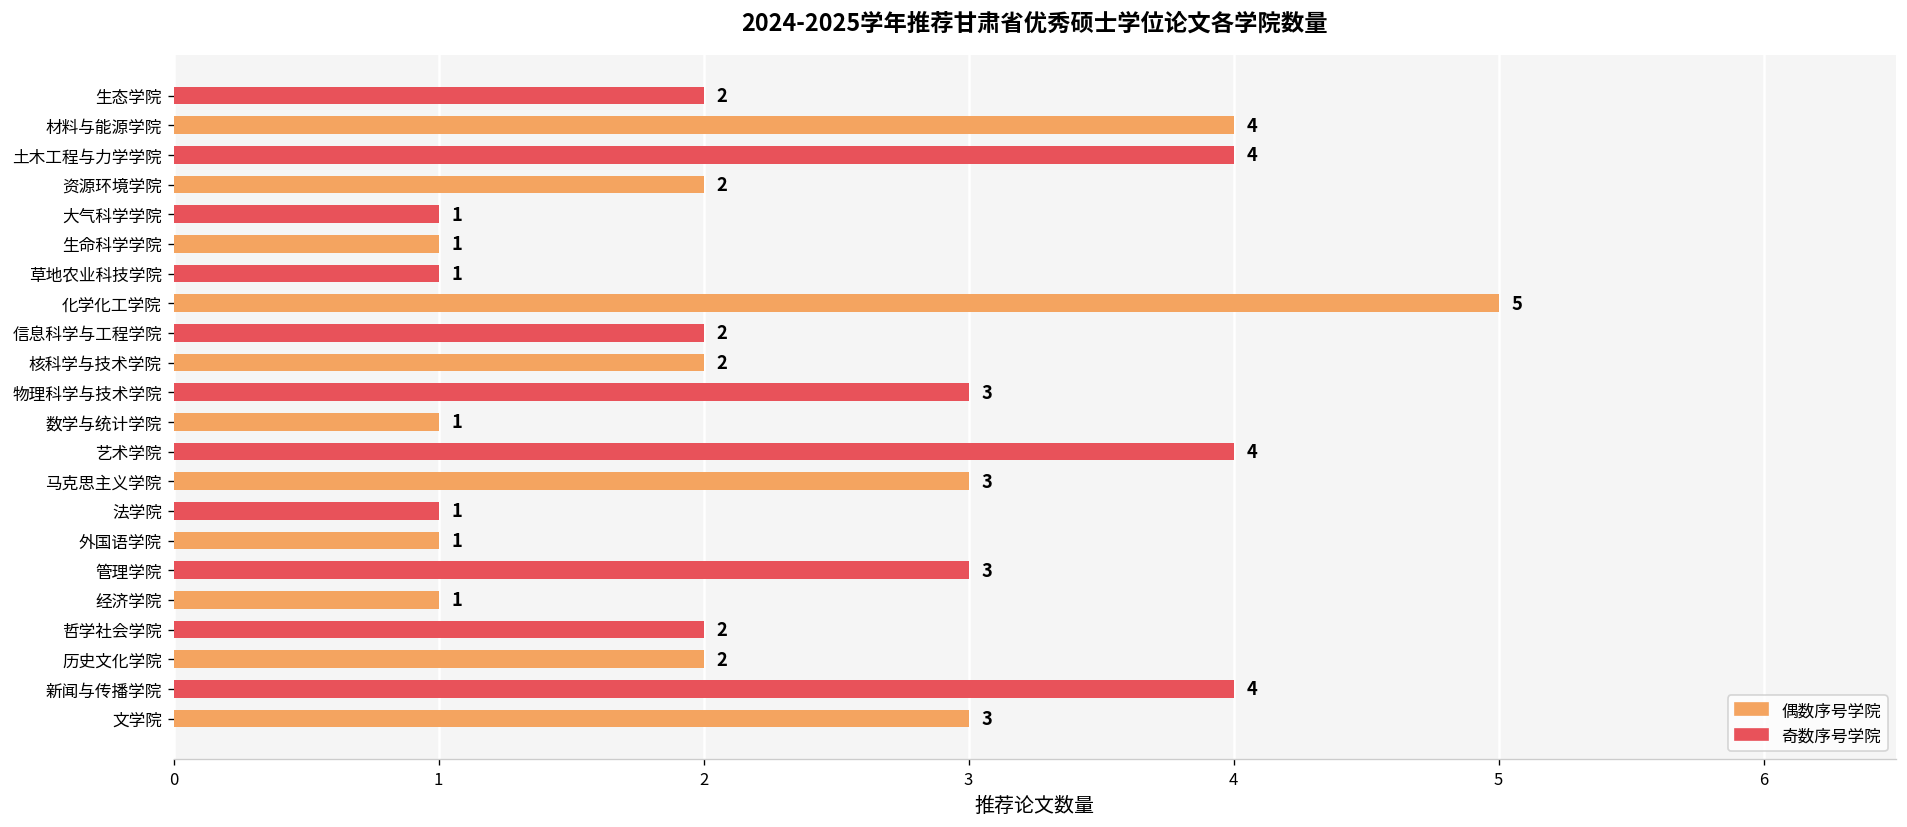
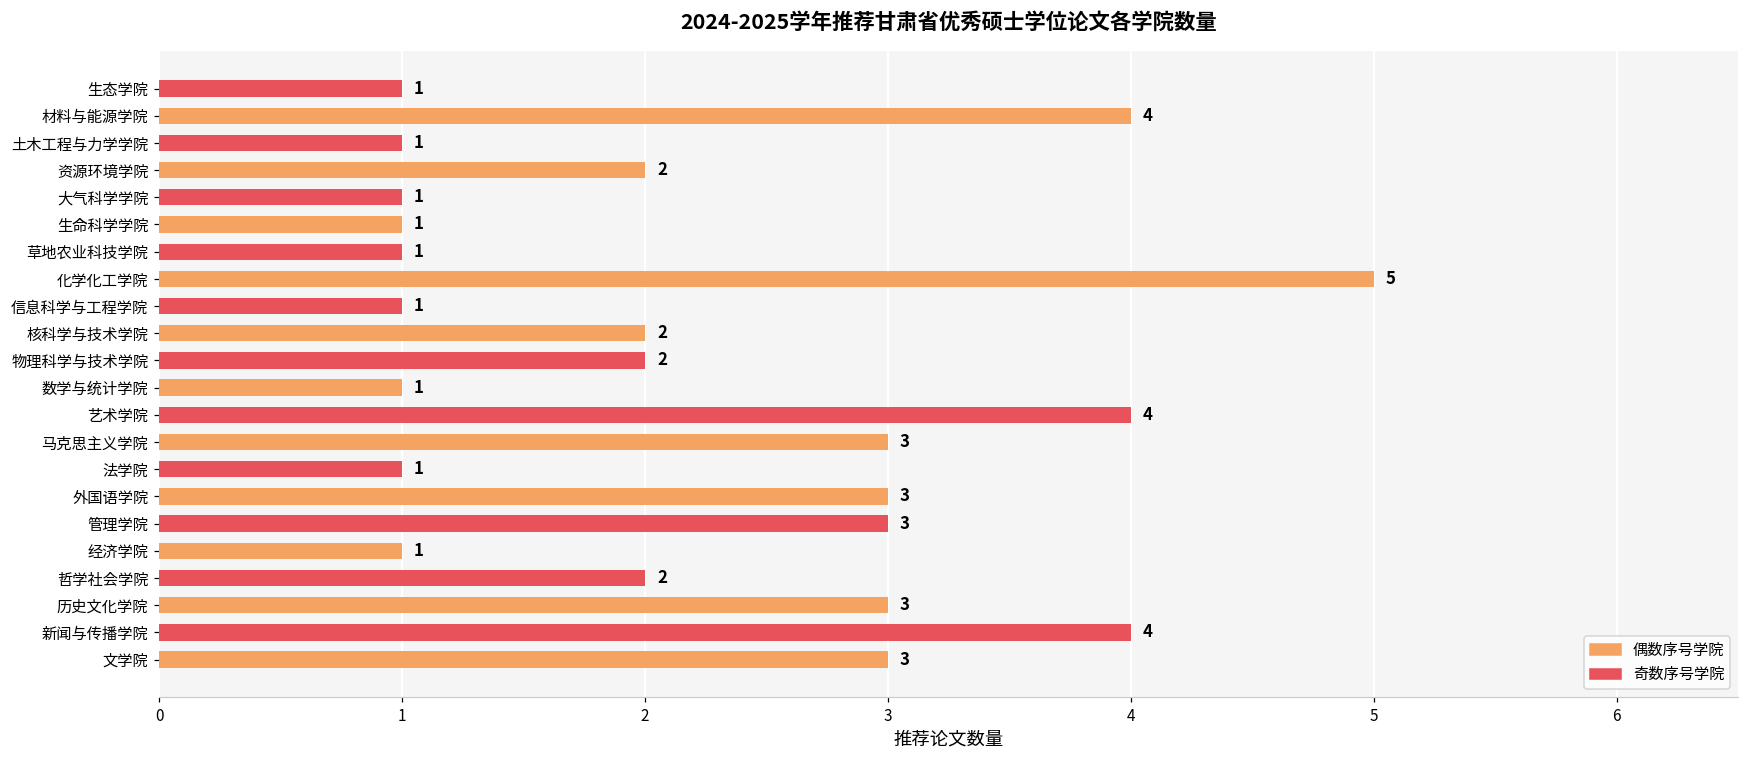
生态学院: 2 -> 1
土木工程与力学学院: 4 -> 1
信息科学与工程学院: 2 -> 1
物理科学与技术学院: 3 -> 2
外国语学院: 1 -> 3
历史文化学院: 2 -> 3
